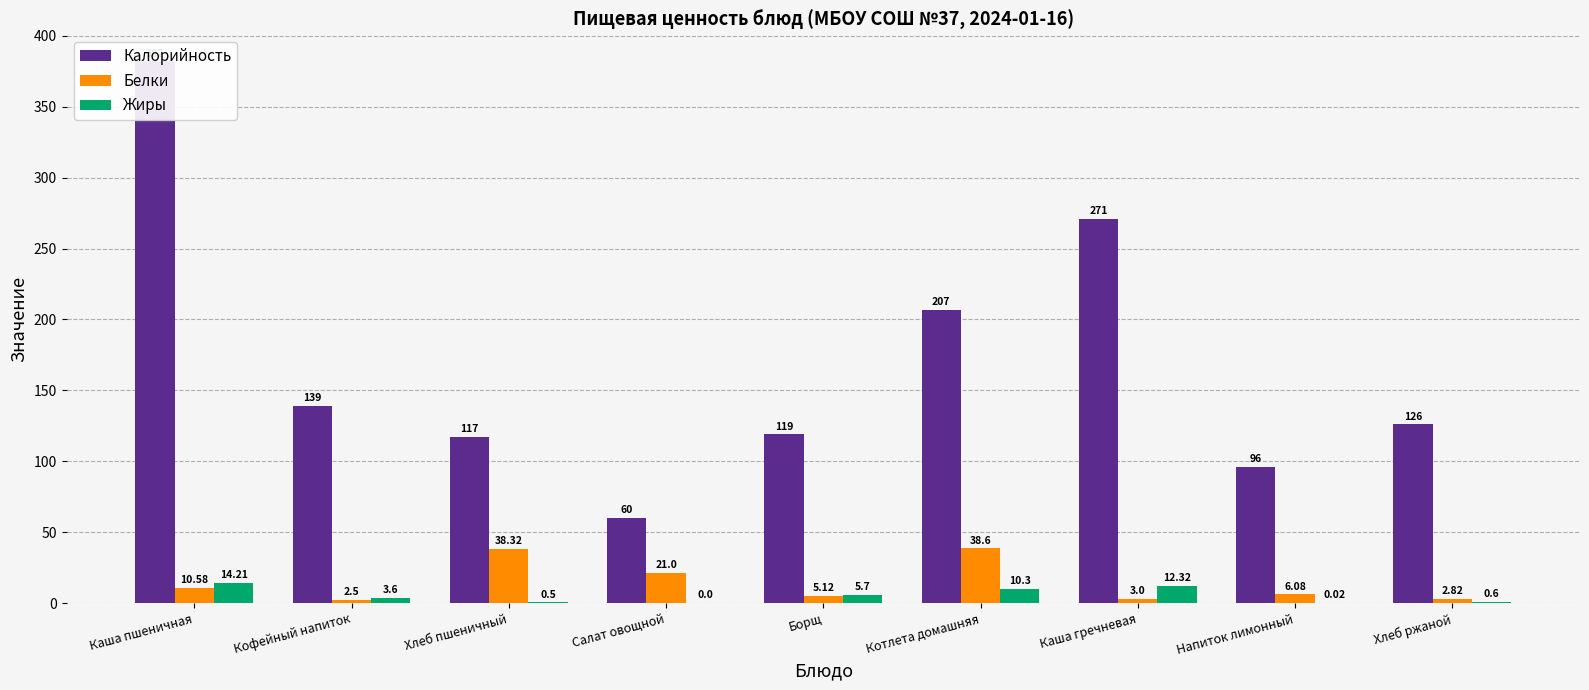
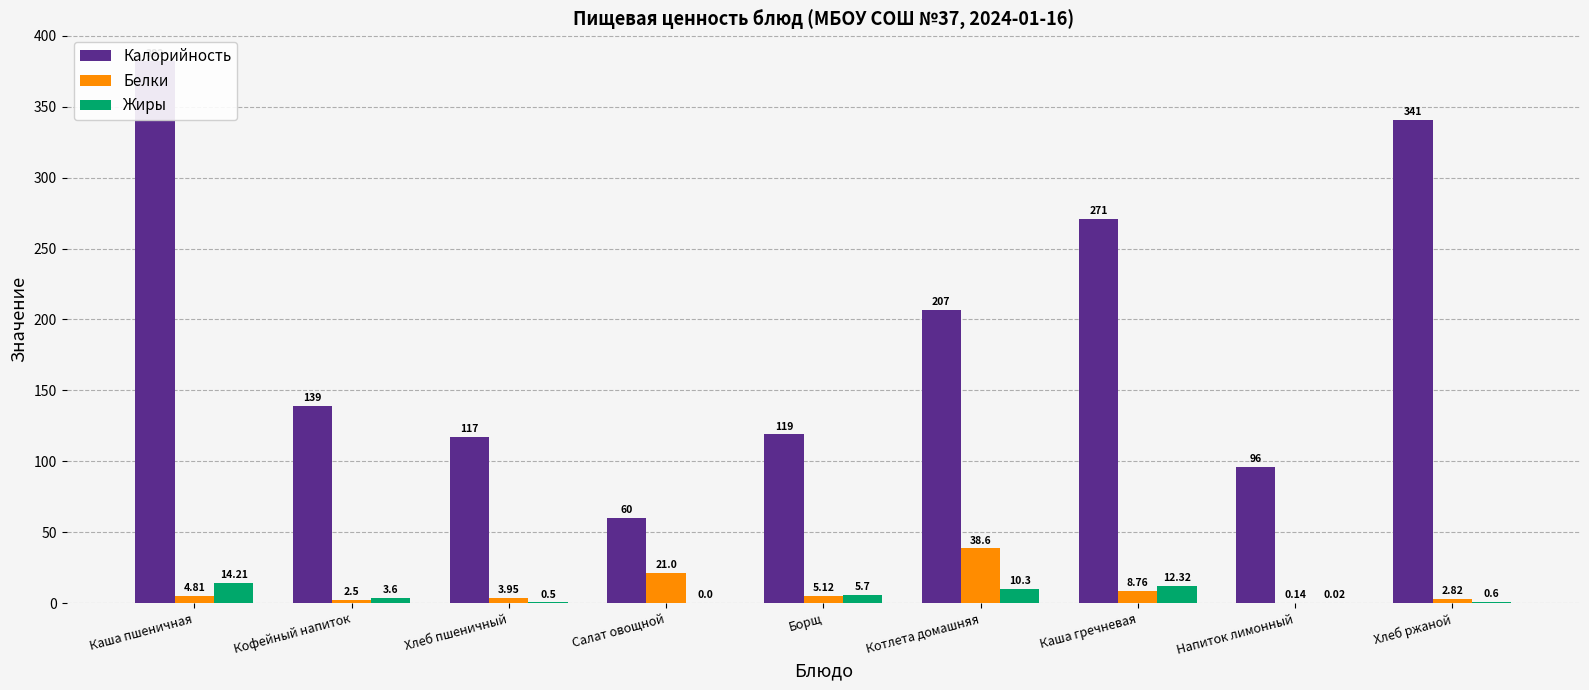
Белки, Каша пшеничная: 10.58 -> 4.81
Белки, Хлеб пшеничный: 38.32 -> 3.95
Белки, Каша гречневая: 3.0 -> 8.76
Белки, Напиток лимонный: 6.08 -> 0.14
Калорийность, Хлеб ржаной: 126 -> 341
